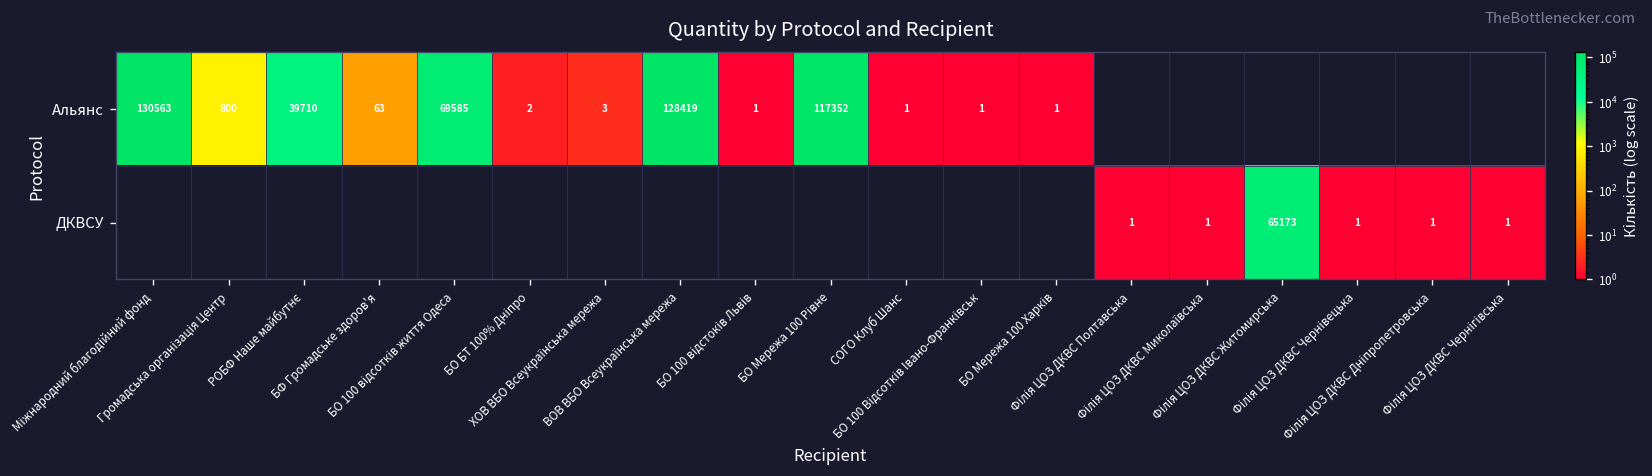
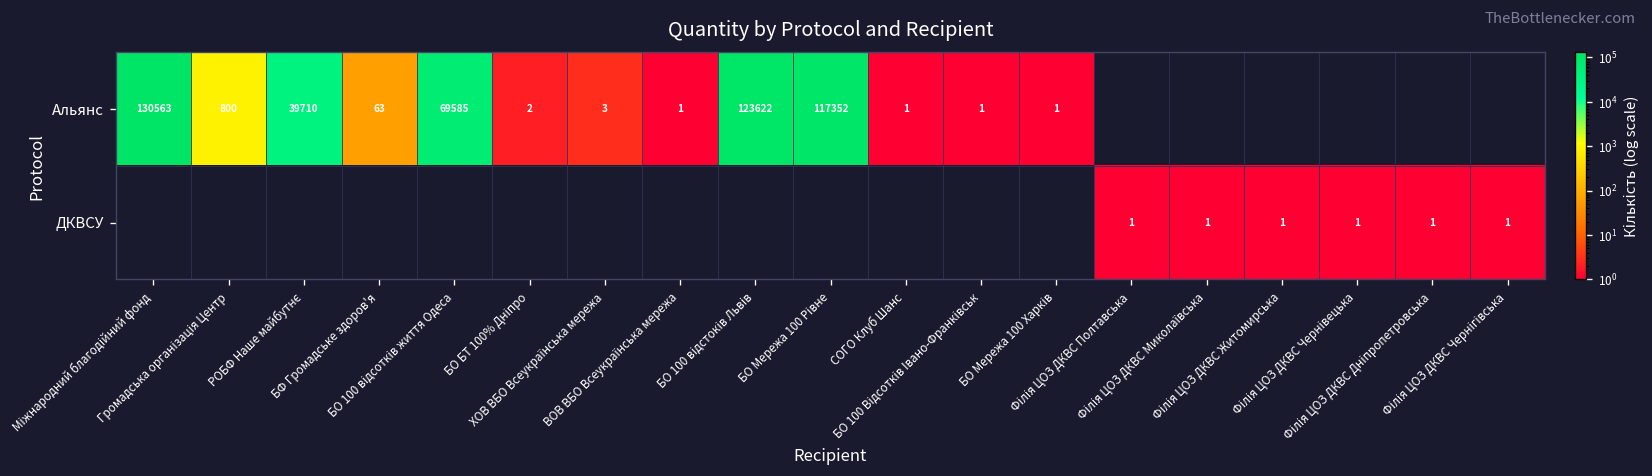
Альянс, ВОВ ВБО Всеукраїнська мережа: 128419 -> 1
Альянс, БО 100 відстоків Львів: 1 -> 123622
ДКВСУ, Філія ЦОЗ ДКВС Житомирська: 65173 -> 1
